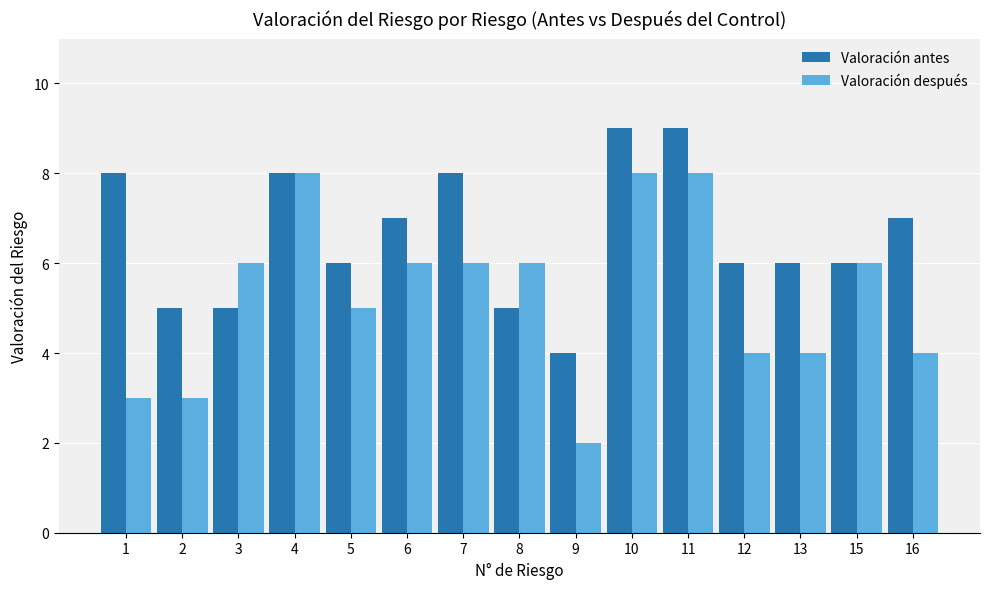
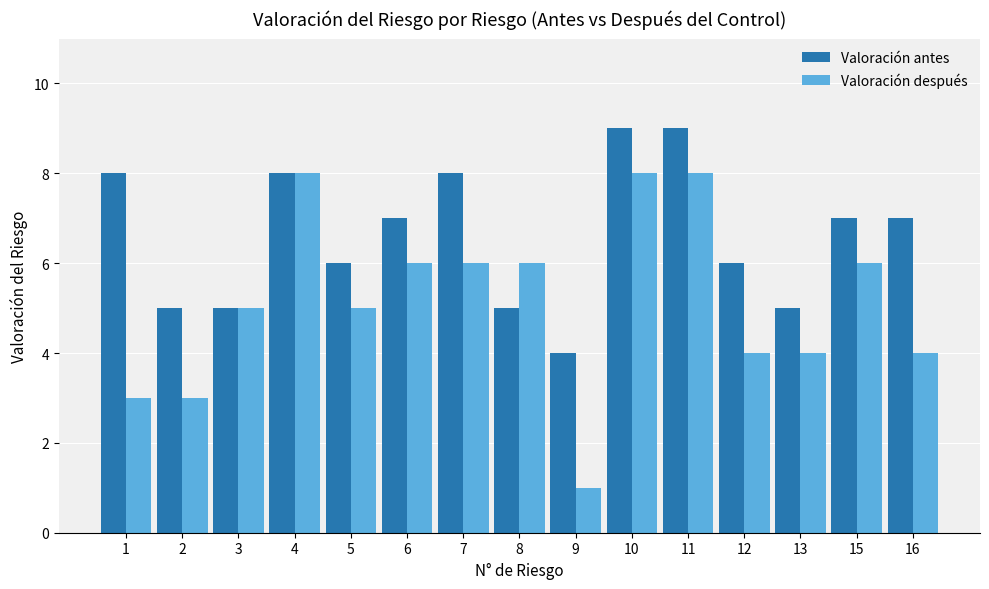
Valoración después, 3: 6 -> 5
Valoración después, 9: 2 -> 1
Valoración antes, 13: 6 -> 5
Valoración antes, 15: 6 -> 7
